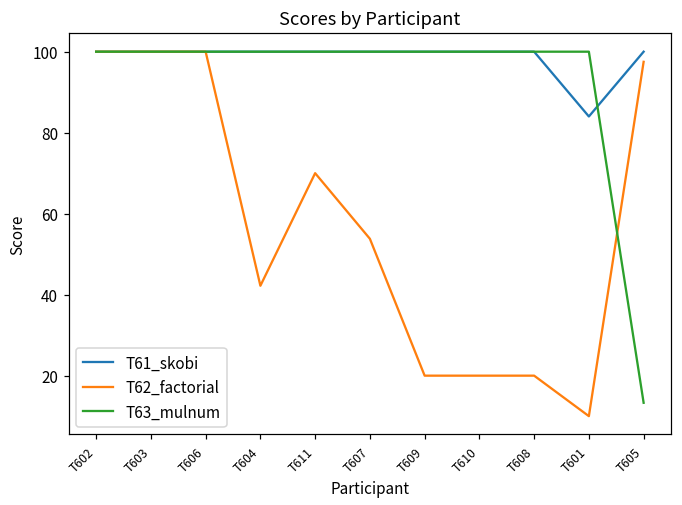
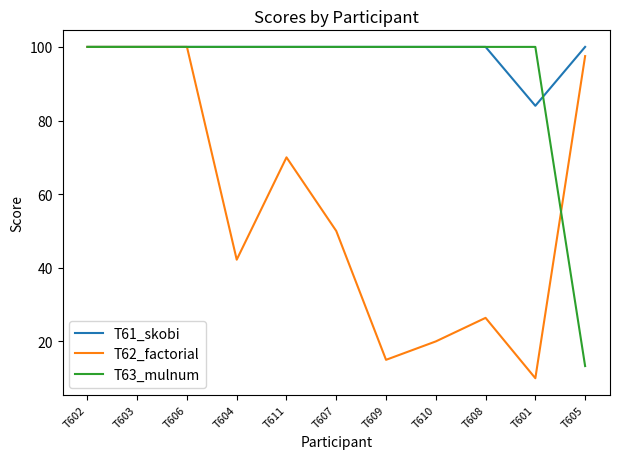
T62_factorial, T607: 54 -> 50
T62_factorial, T609: 20 -> 15
T62_factorial, T608: 20 -> 26
